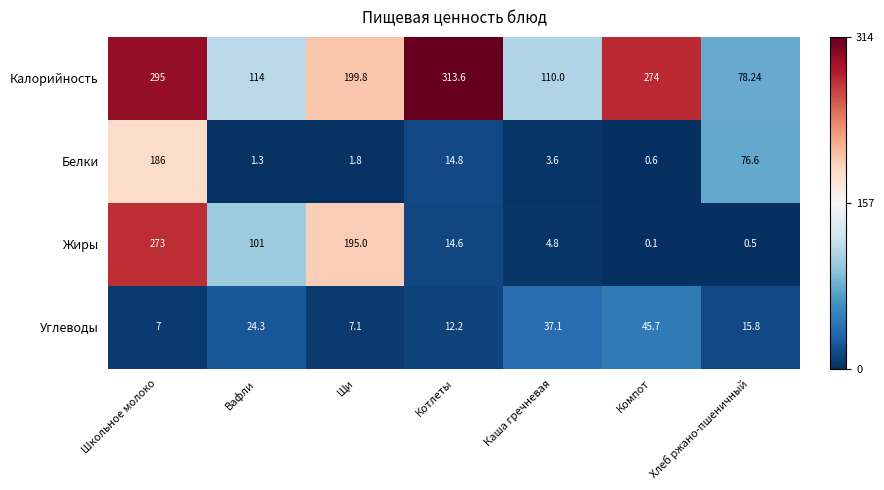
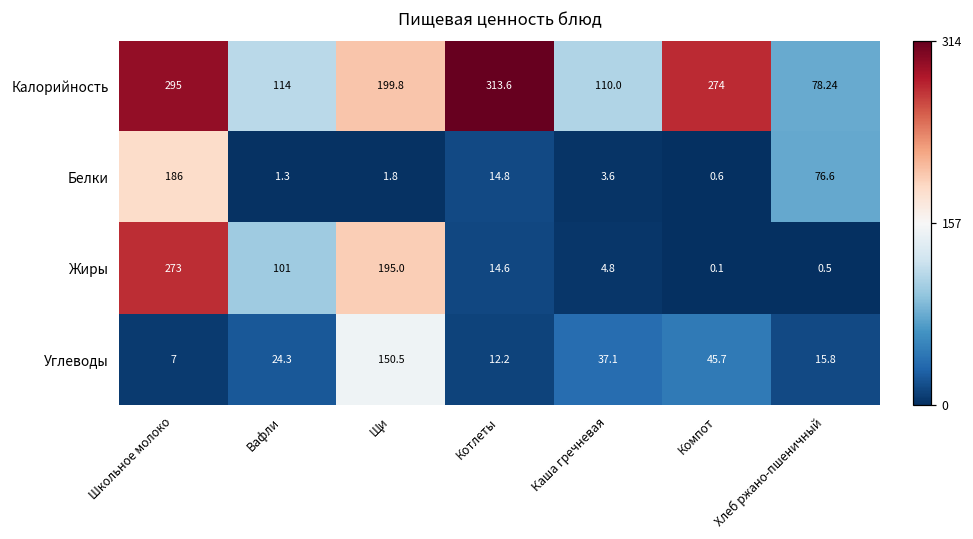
Углеводы, Щи: 7.1 -> 150.5
